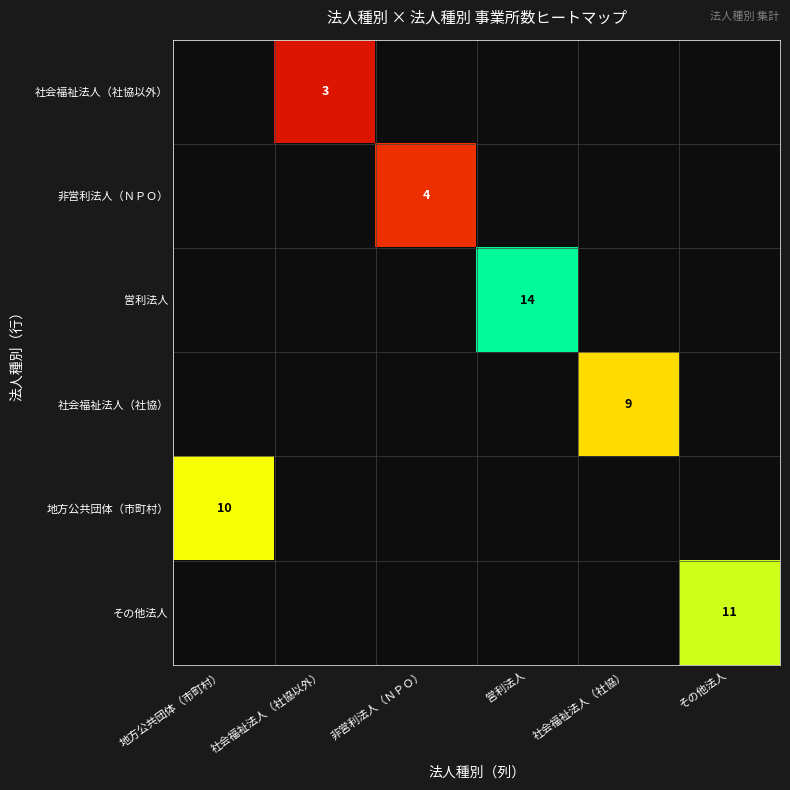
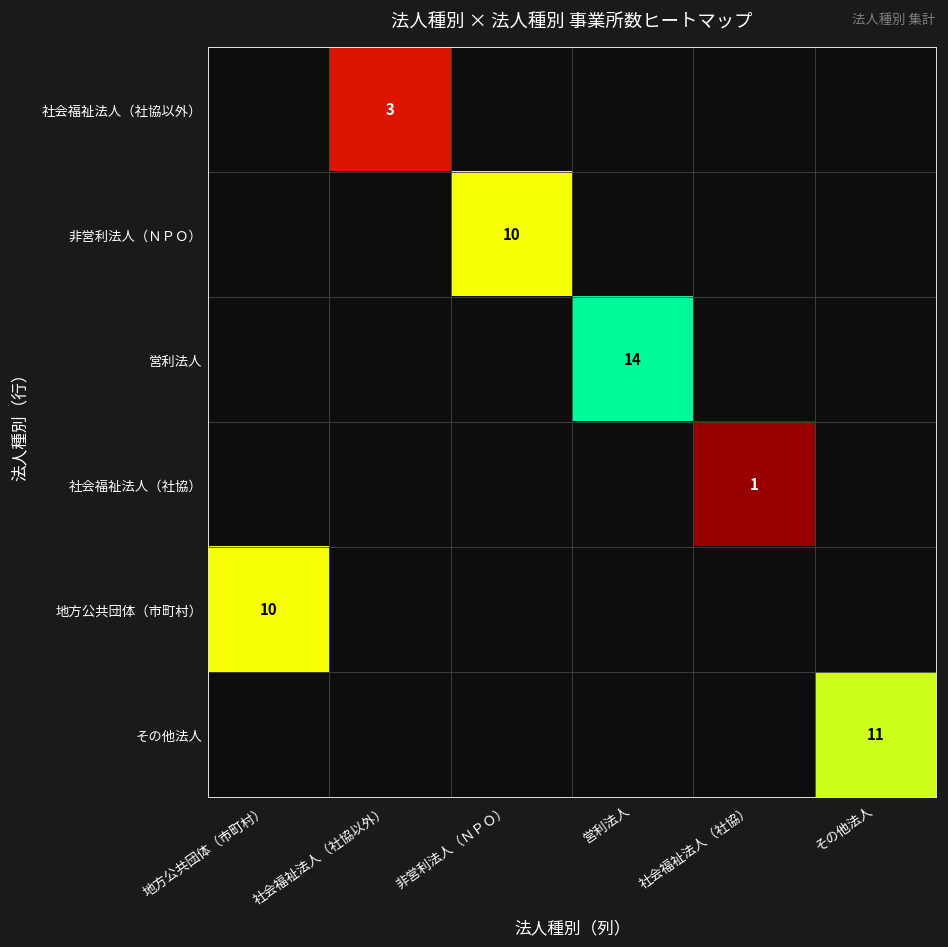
非営利法人（ＮＰＯ）, 非営利法人（ＮＰＯ）: 4 -> 10
社会福祉法人（社協）, 社会福祉法人（社協）: 9 -> 1
